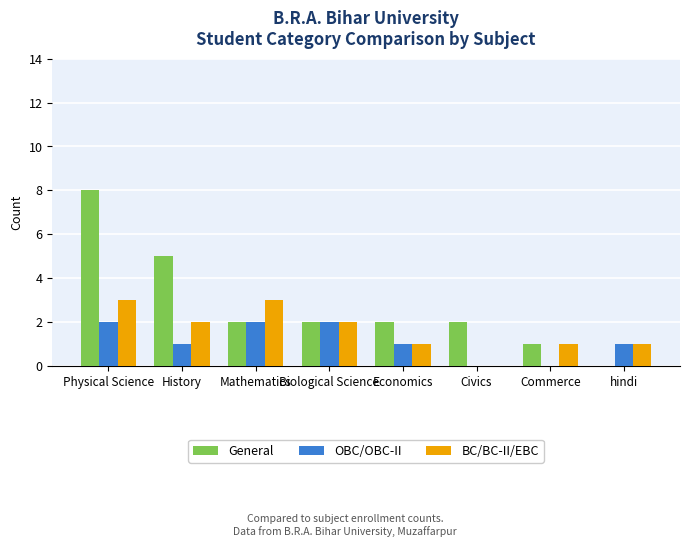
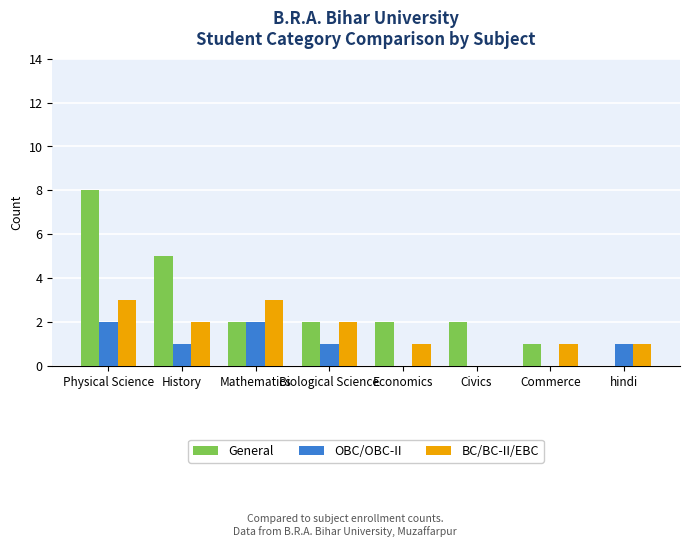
OBC/OBC-II, Biological Science: 2 -> 1
OBC/OBC-II, Economics: 1 -> 0
